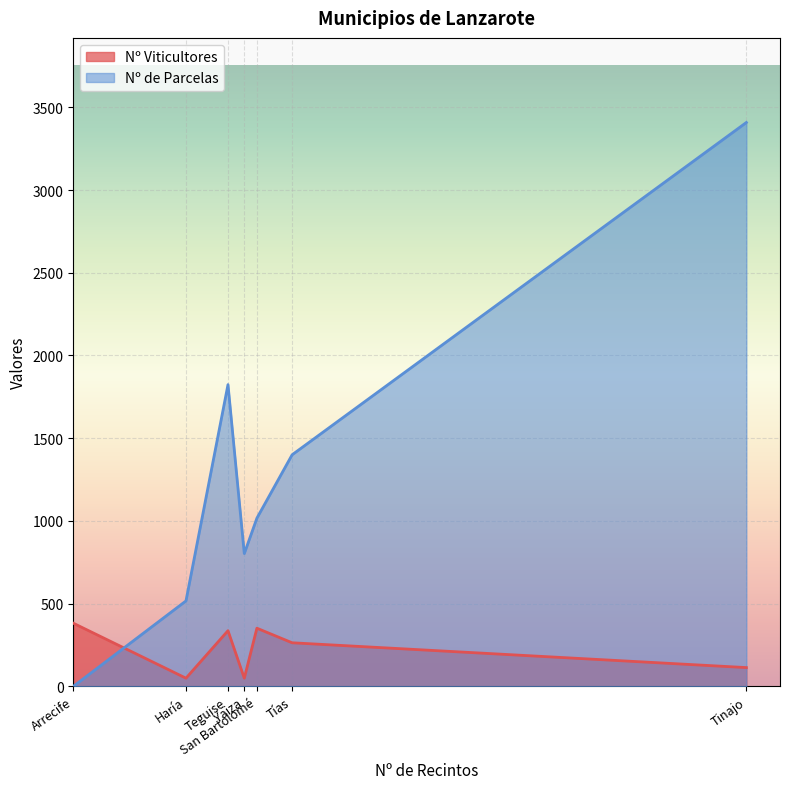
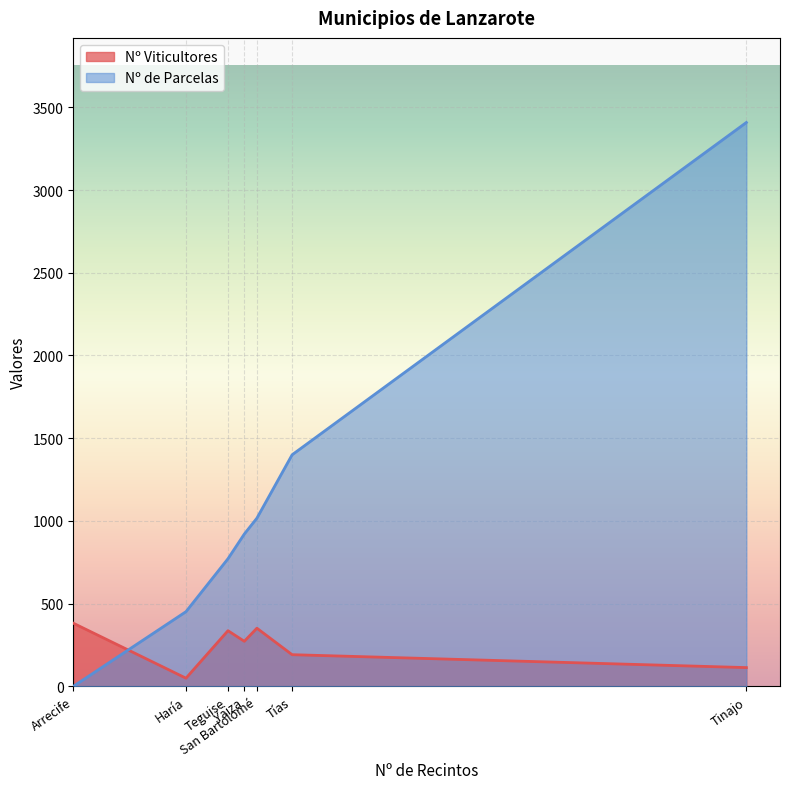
Nº de Parcelas, Haría: 520 -> 450
Nº de Parcelas, Teguise: 1820 -> 770
Nº Viticultores, Yaiza: 50 -> 270
Nº de Parcelas, Yaiza: 800 -> 920
Nº Viticultores, Tías: 260 -> 190
